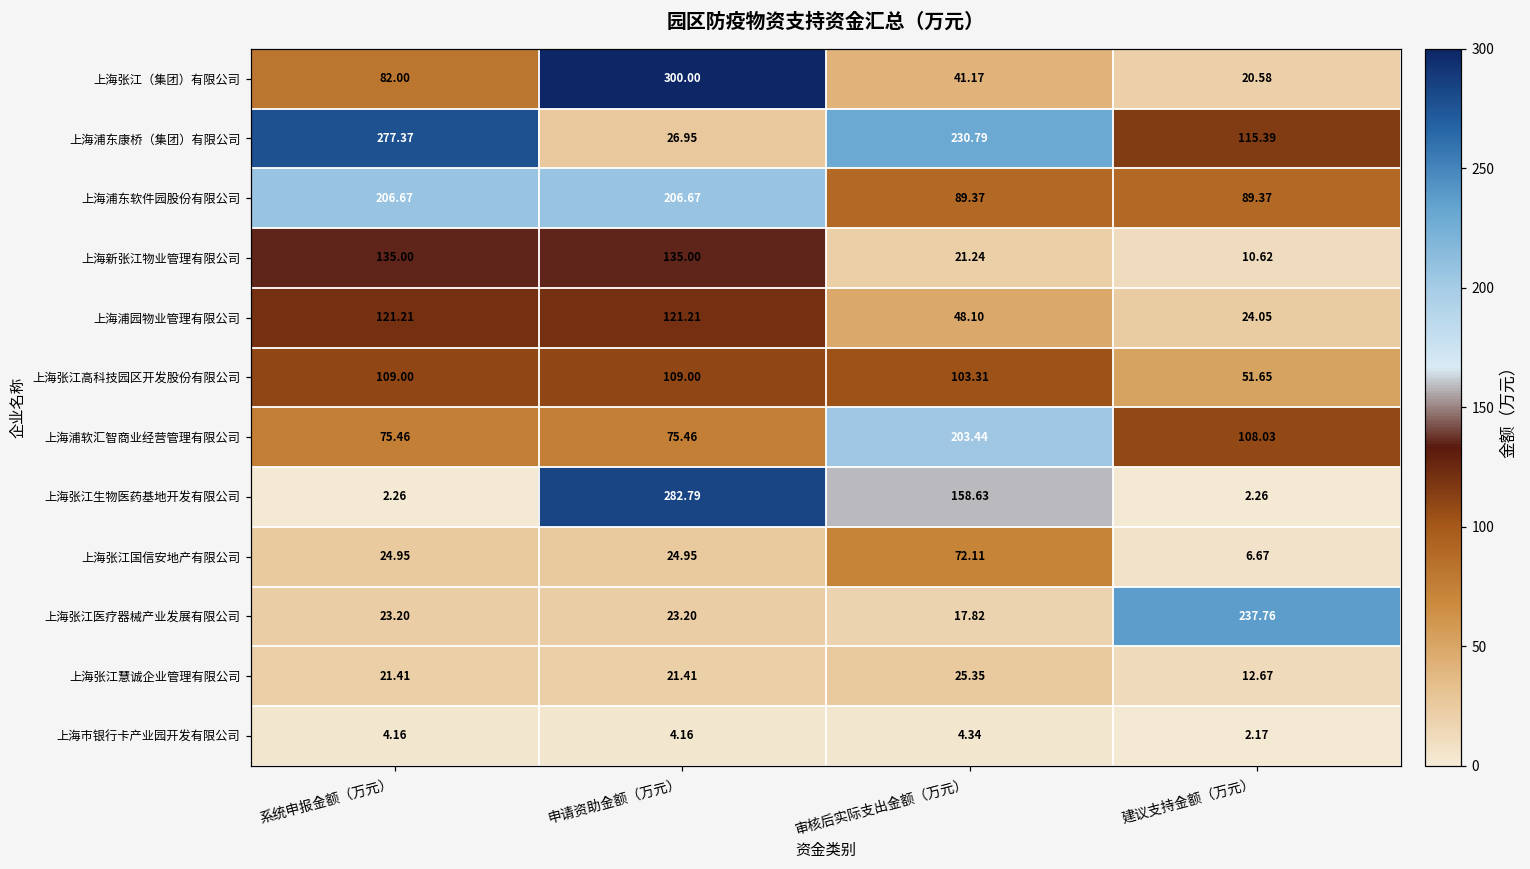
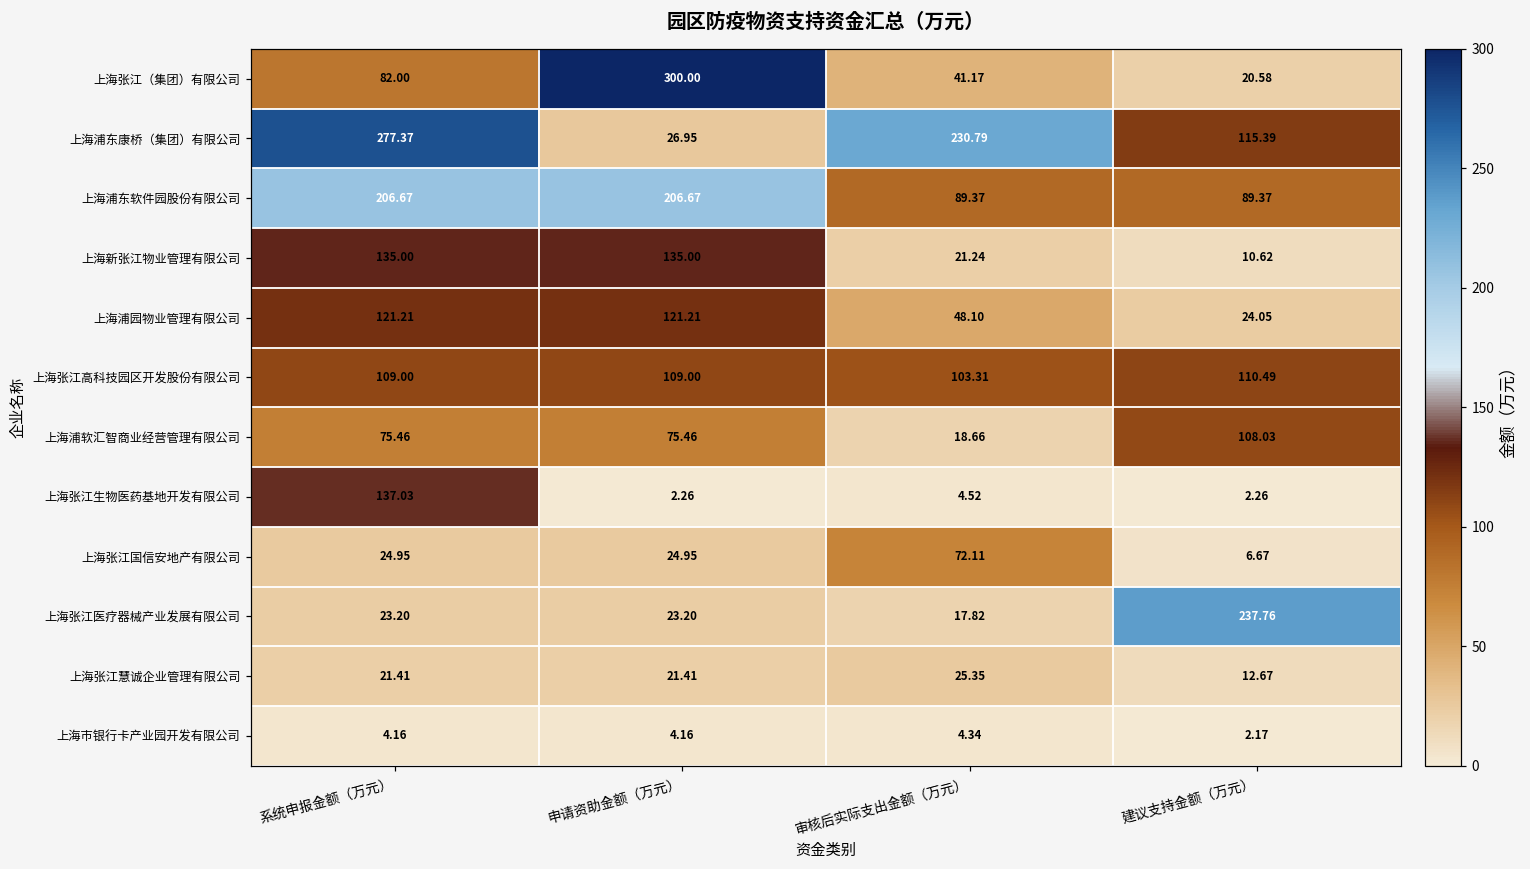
上海张江高科技园区开发股份有限公司, 建议支持金额（万元）: 51.65 -> 110.49
上海浦软汇智商业经营管理有限公司, 审核后实际支出金额（万元）: 203.44 -> 18.66
上海张江生物医药基地开发有限公司, 系统申报金额（万元）: 2.26 -> 137.03
上海张江生物医药基地开发有限公司, 申请资助金额（万元）: 282.79 -> 2.26
上海张江生物医药基地开发有限公司, 审核后实际支出金额（万元）: 158.63 -> 4.52
